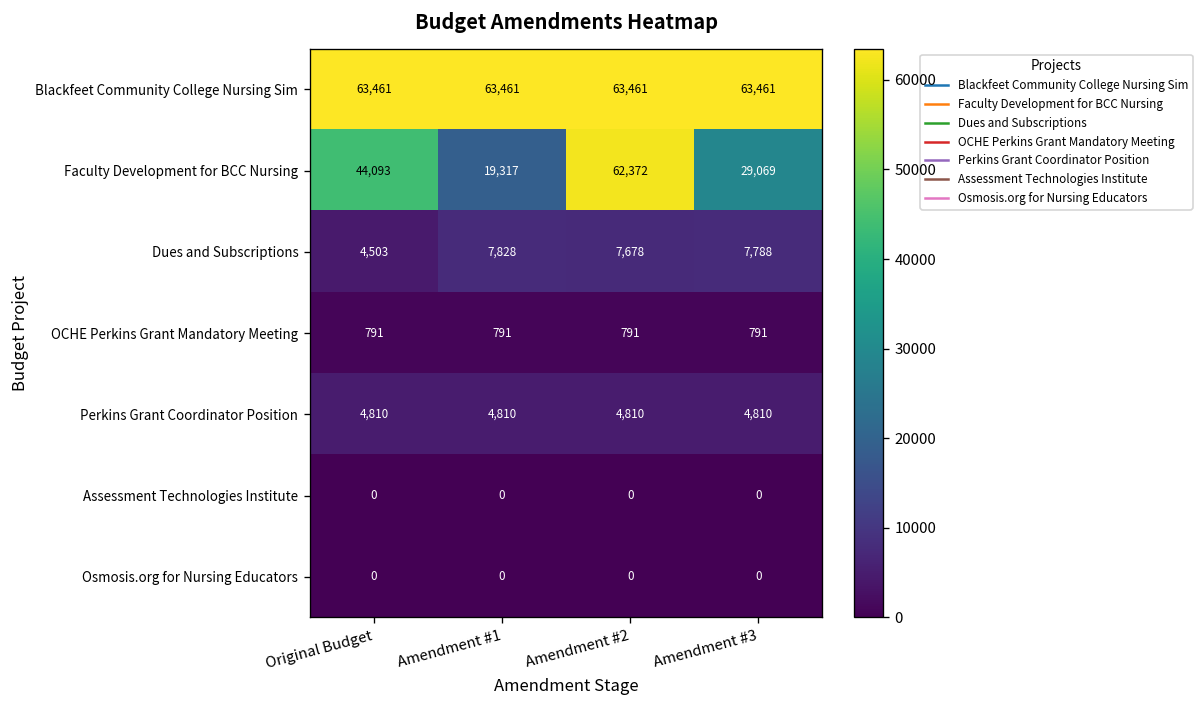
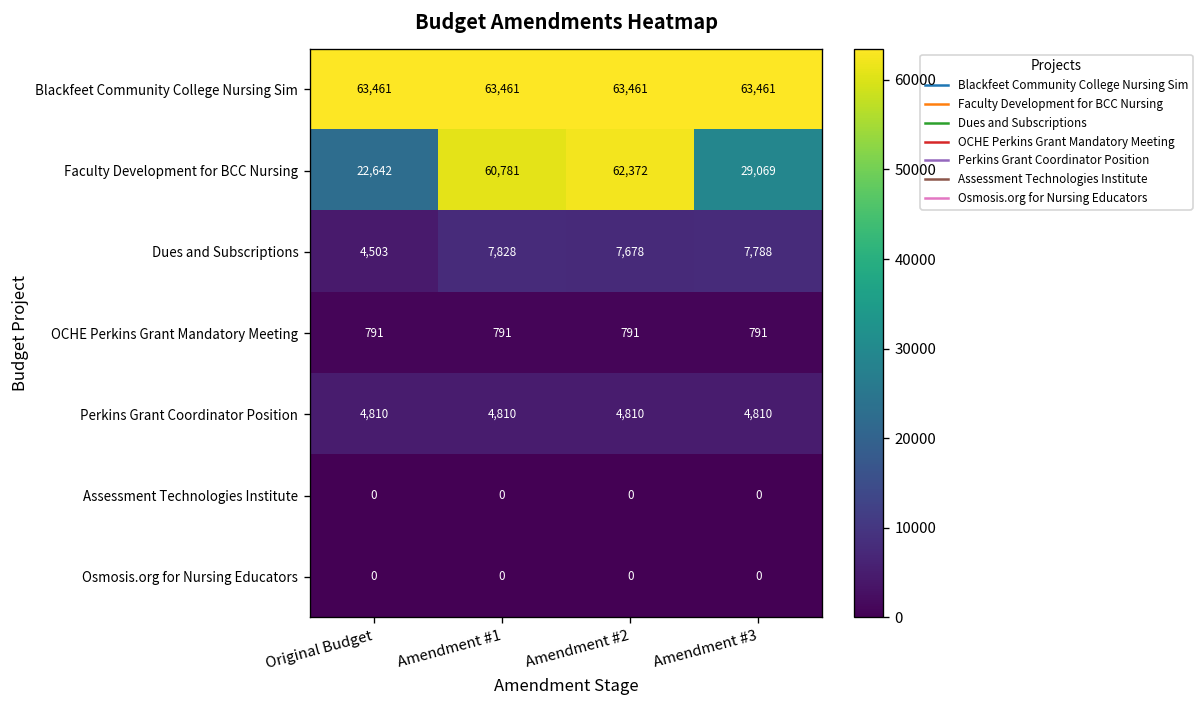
Faculty Development for BCC Nursing, Original Budget: 44,093 -> 22,642
Faculty Development for BCC Nursing, Amendment #1: 19,317 -> 60,781
